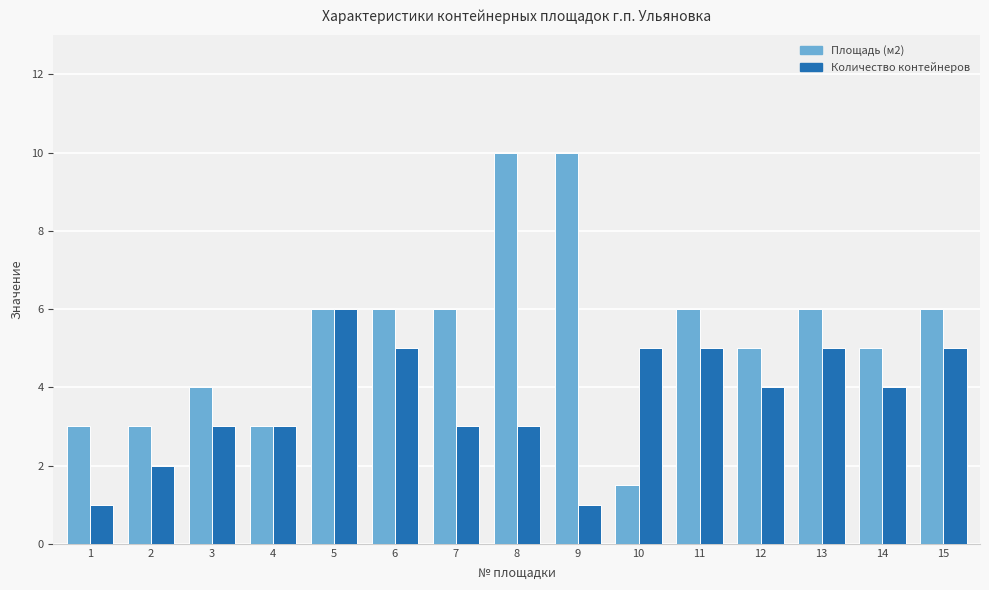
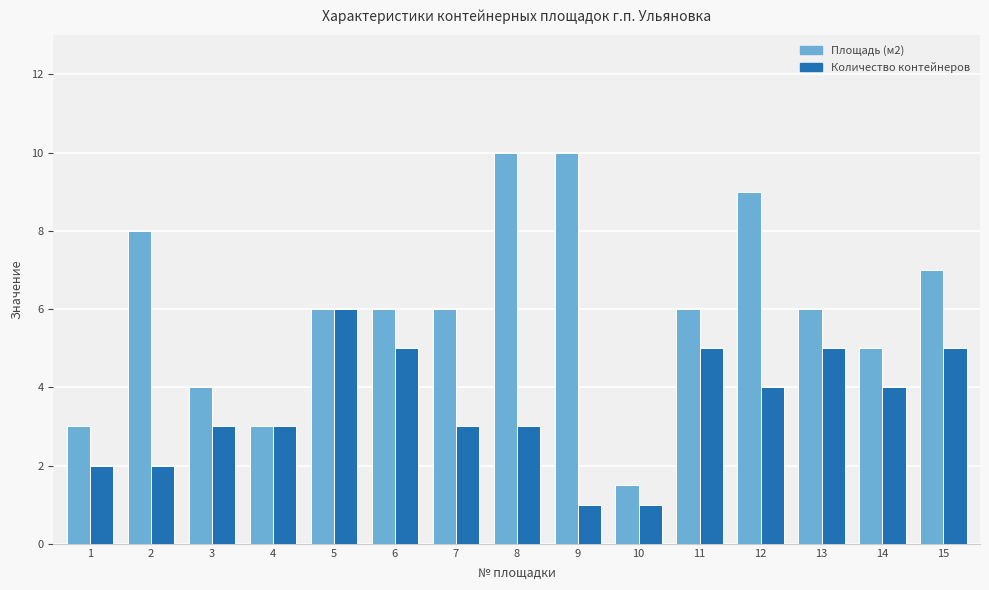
Количество контейнеров, 1: 1 -> 2
Площадь (м2), 2: 3 -> 8
Количество контейнеров, 10: 5 -> 1
Площадь (м2), 12: 5 -> 9
Площадь (м2), 15: 6 -> 7
